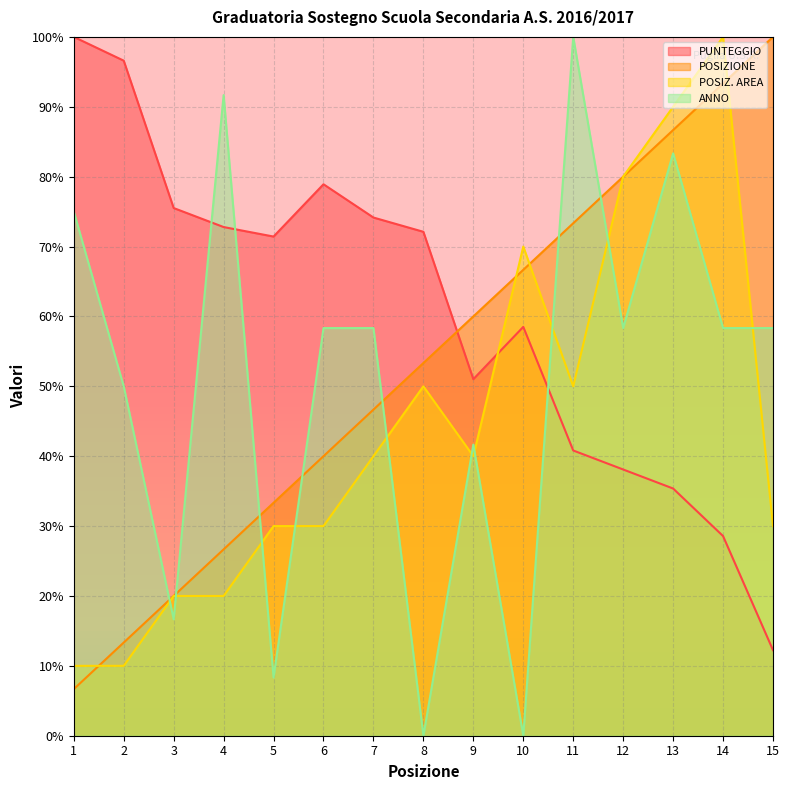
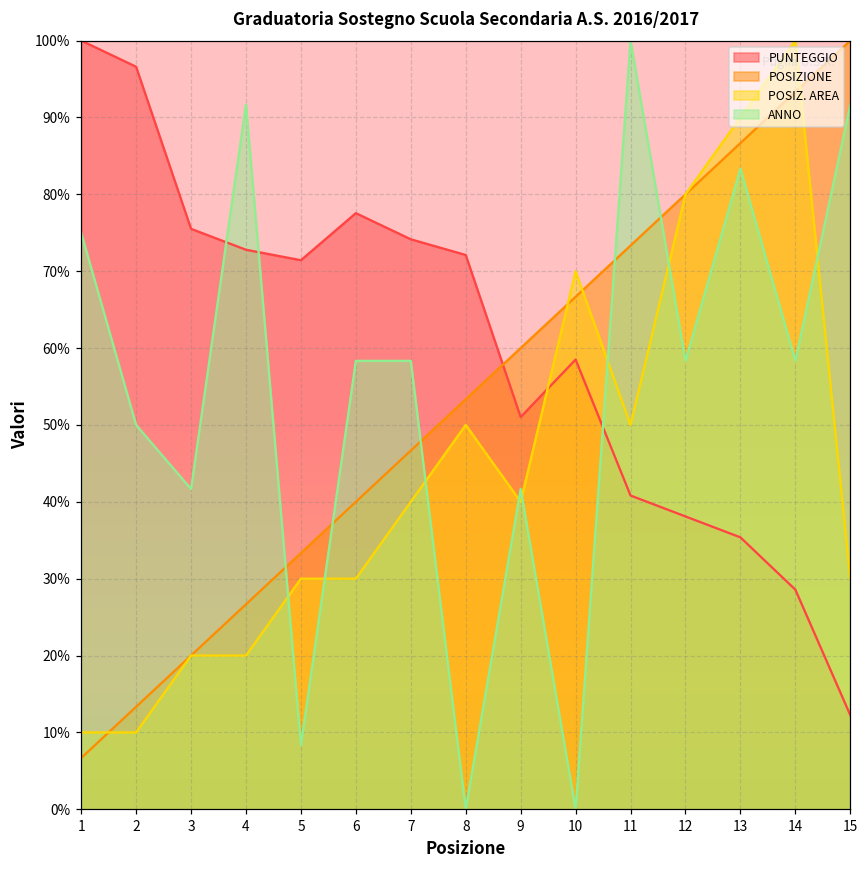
ANNO, 3: 17% -> 42%
PUNTEGGIO, 6: 79% -> 78%
ANNO, 15: 58% -> 92%
